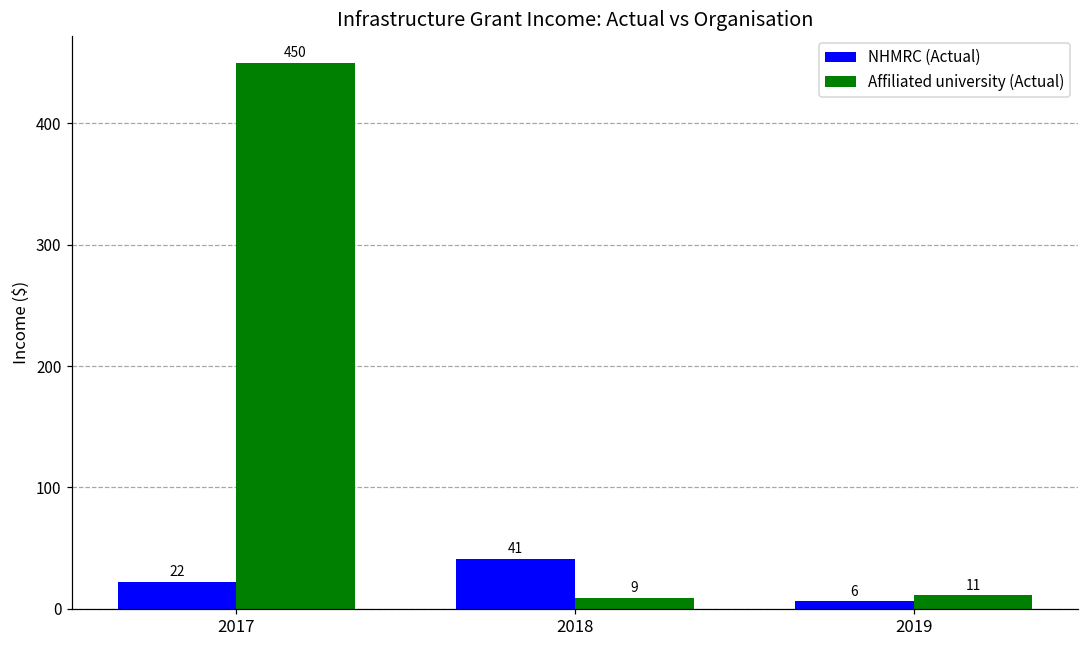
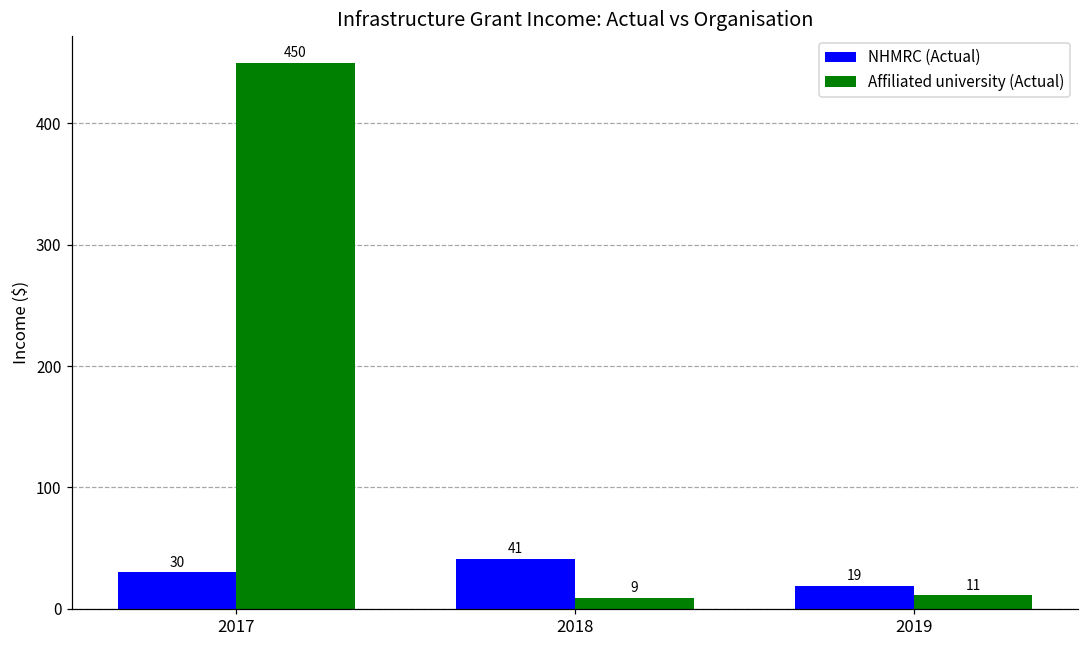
NHMRC (Actual), 2017: 22 -> 30
NHMRC (Actual), 2019: 6 -> 19
